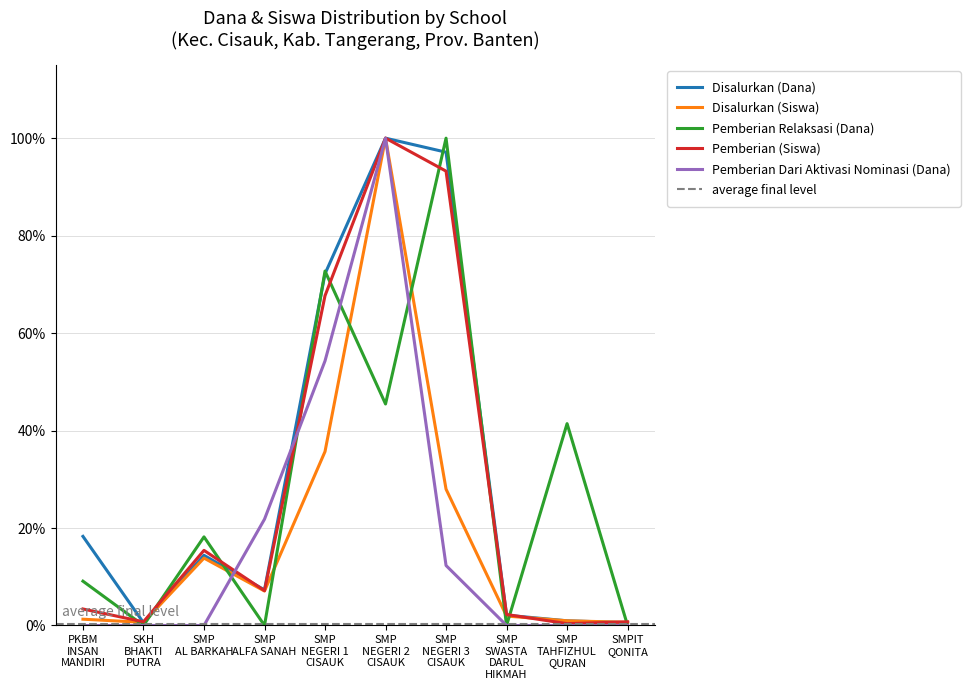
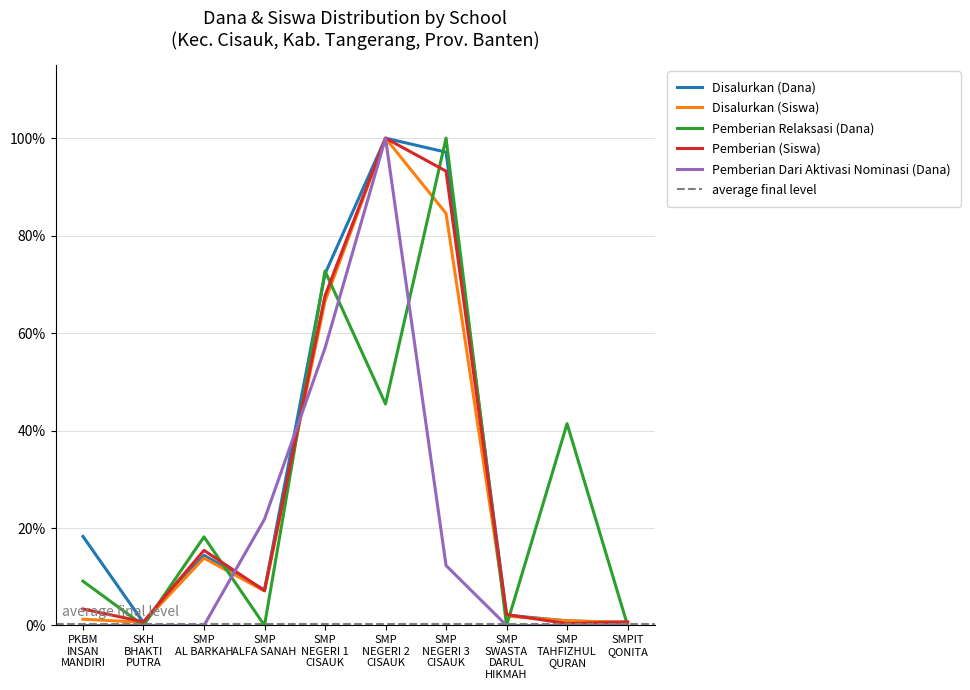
Disalurkan (Siswa), SMP NEGERI 1 CISAUK: 36% -> 67%
Pemberian Dari Aktivasi Nominasi (Dana), SMP NEGERI 1 CISAUK: 54% -> 57%
Disalurkan (Siswa), SMP NEGERI 3 CISAUK: 28% -> 85%
